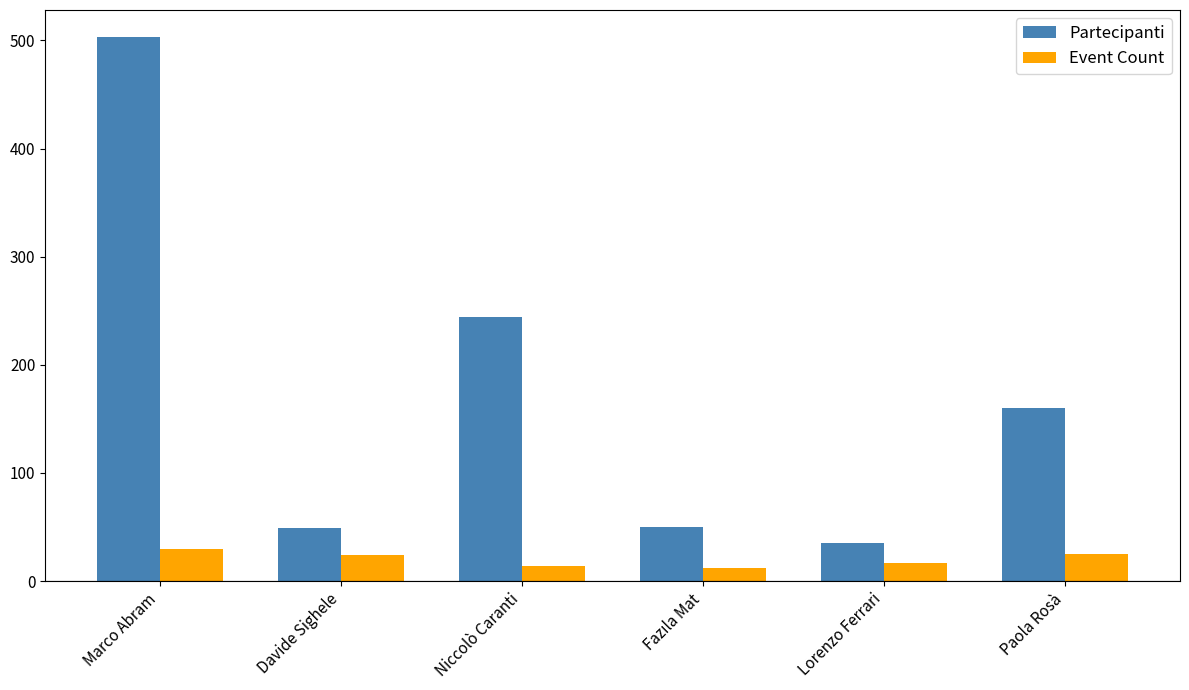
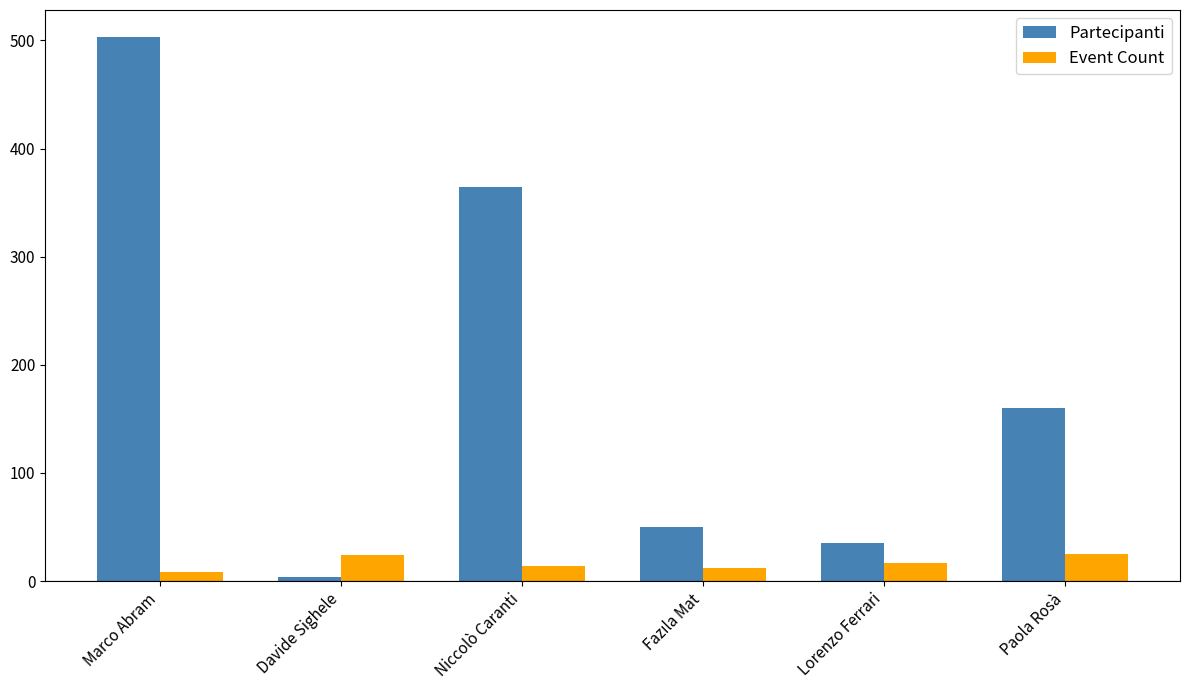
Event Count, Marco Abram: 30 -> 8
Partecipanti, Davide Sighele: 49 -> 4
Partecipanti, Niccolò Caranti: 244 -> 364
